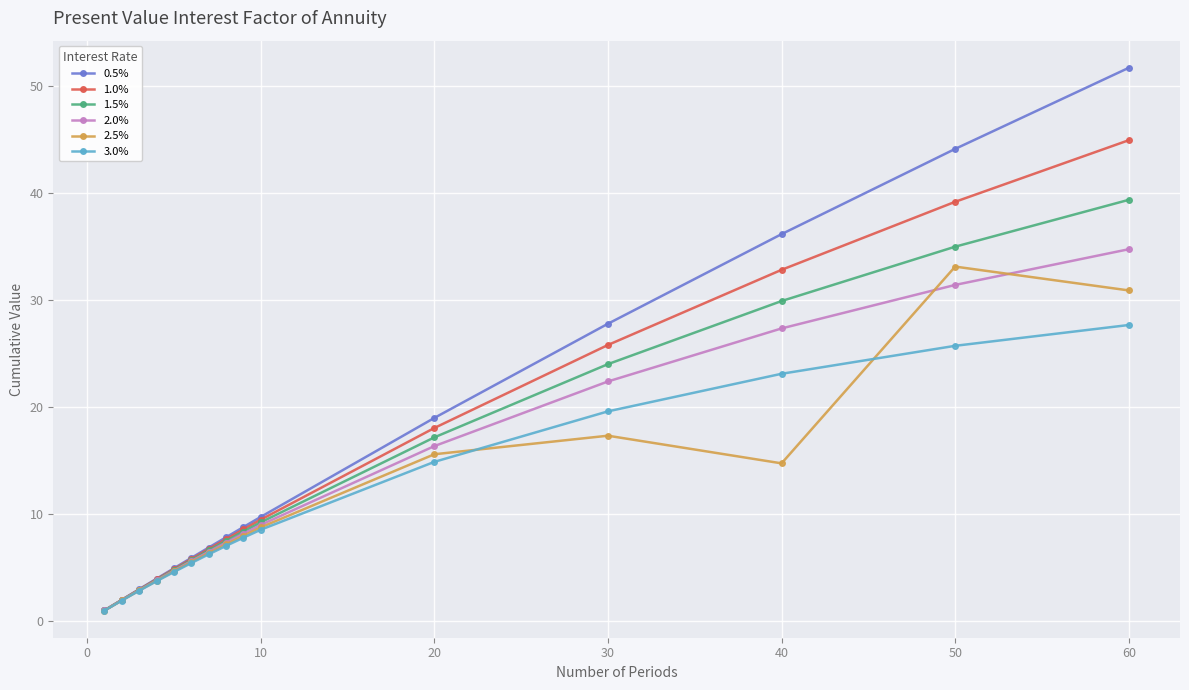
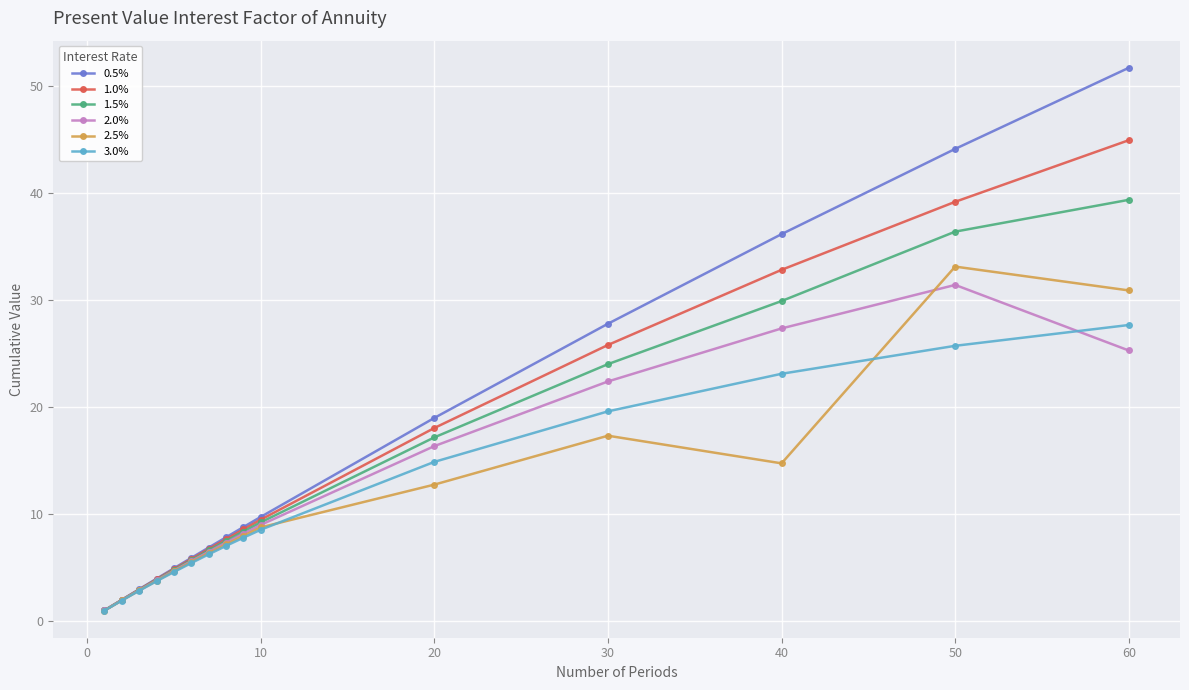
2.5%, 20: 15.6 -> 12.8
1.5%, 50: 35.0 -> 36.4
2.0%, 60: 34.8 -> 25.3
